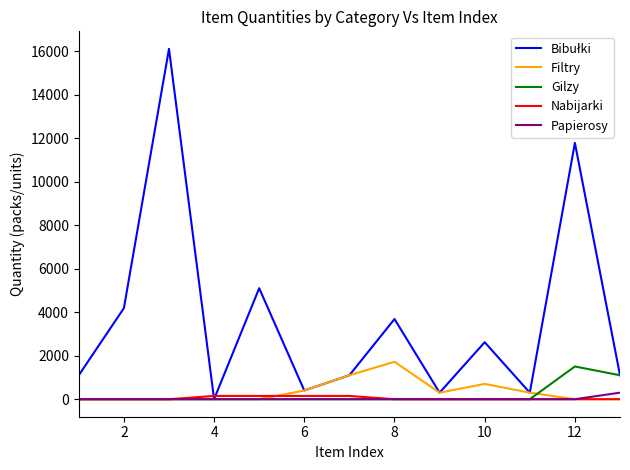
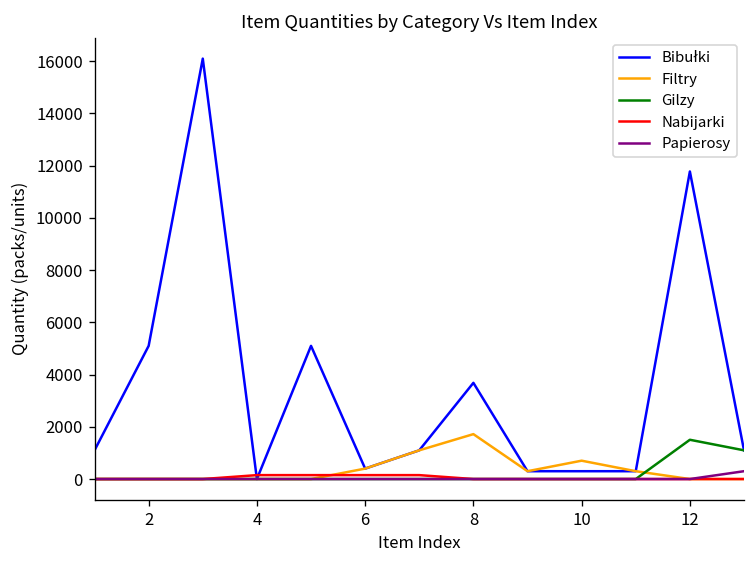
Bibułki, 2: 4200 -> 5100
Bibułki, 10: 2600 -> 300
